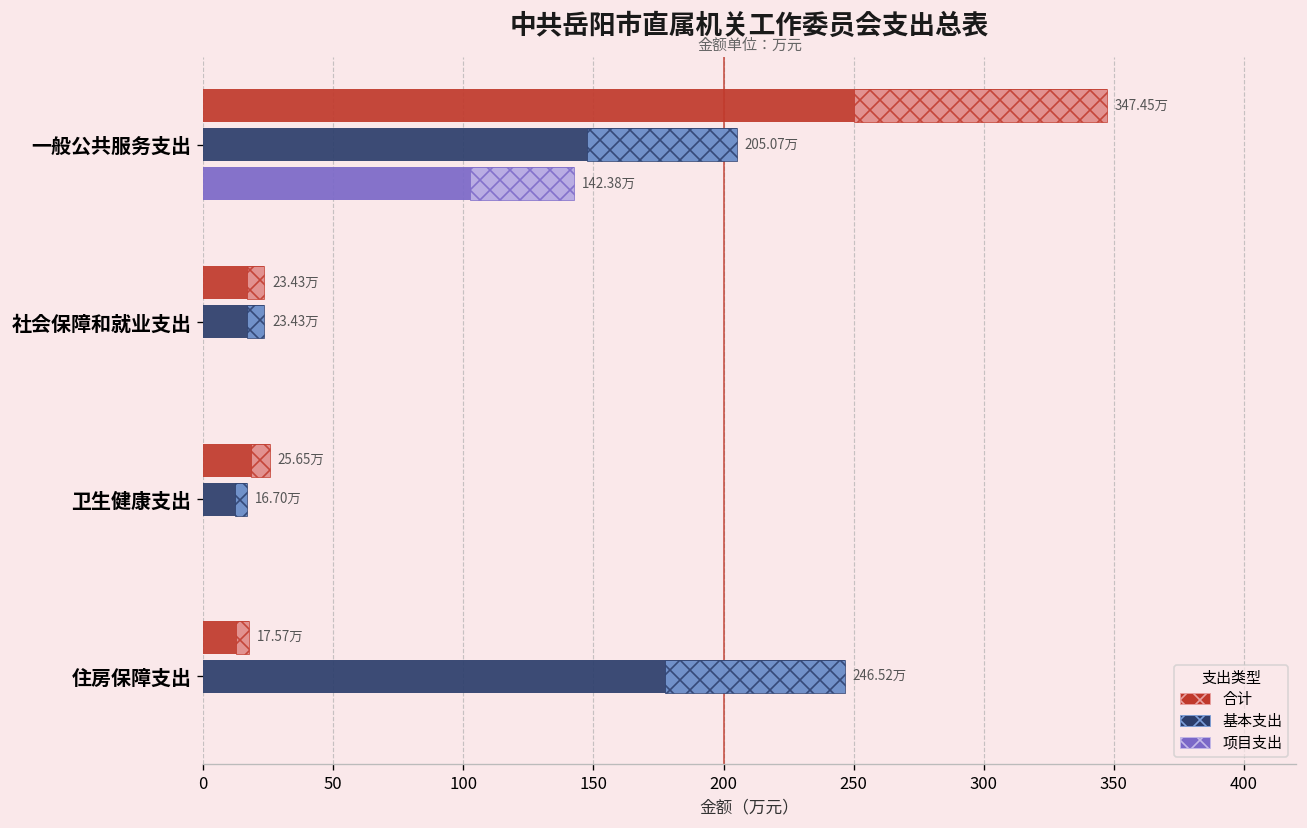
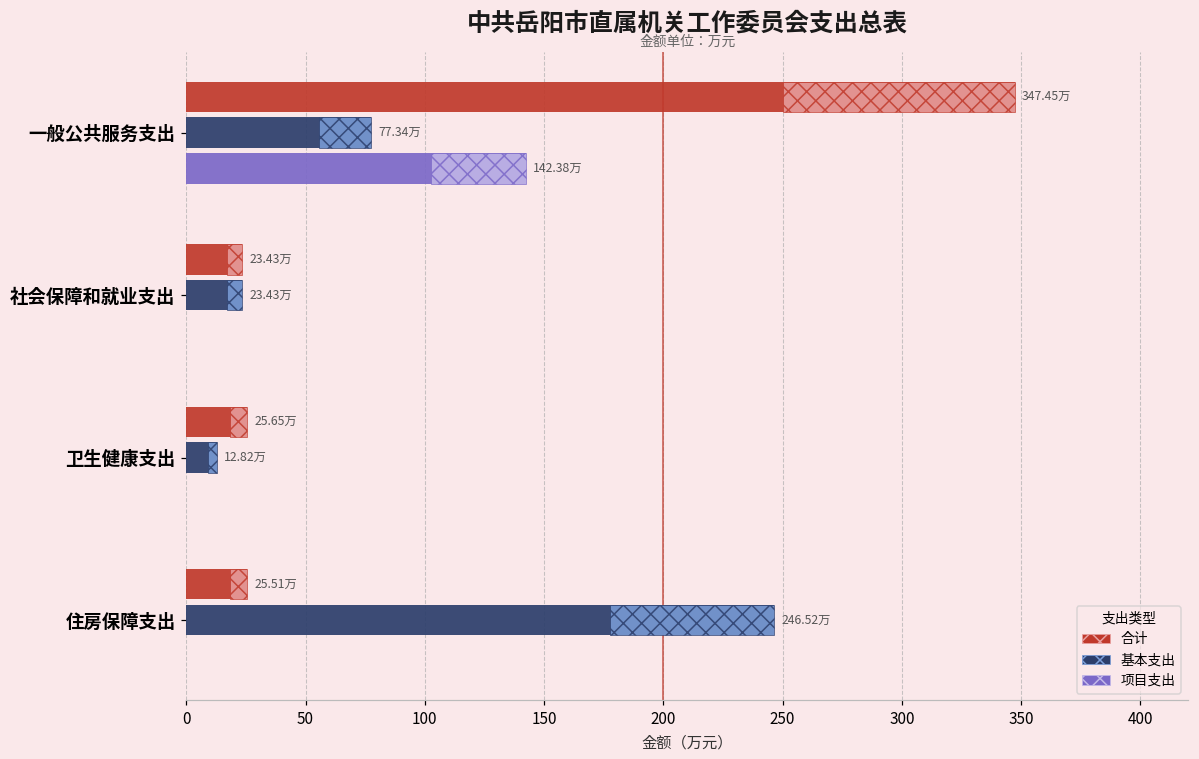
基本支出, 一般公共服务支出: 205.07万 -> 77.34万
基本支出, 卫生健康支出: 16.70万 -> 12.82万
合计, 住房保障支出: 17.57万 -> 25.51万
